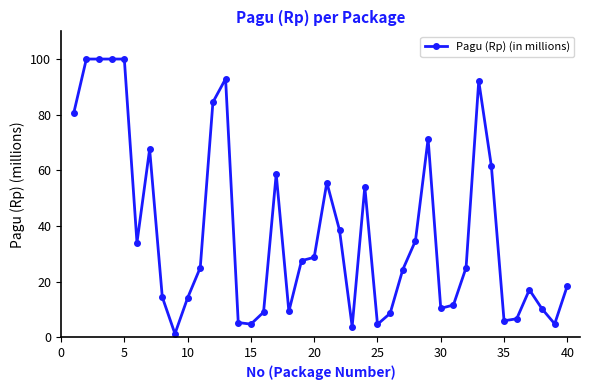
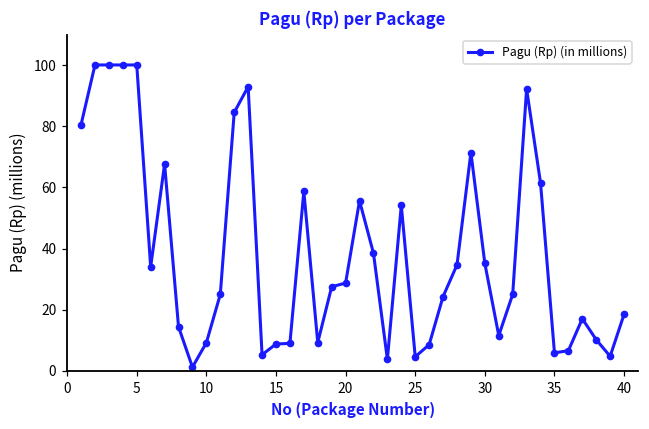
10: 14 -> 9
15: 5 -> 9
30: 10 -> 35
